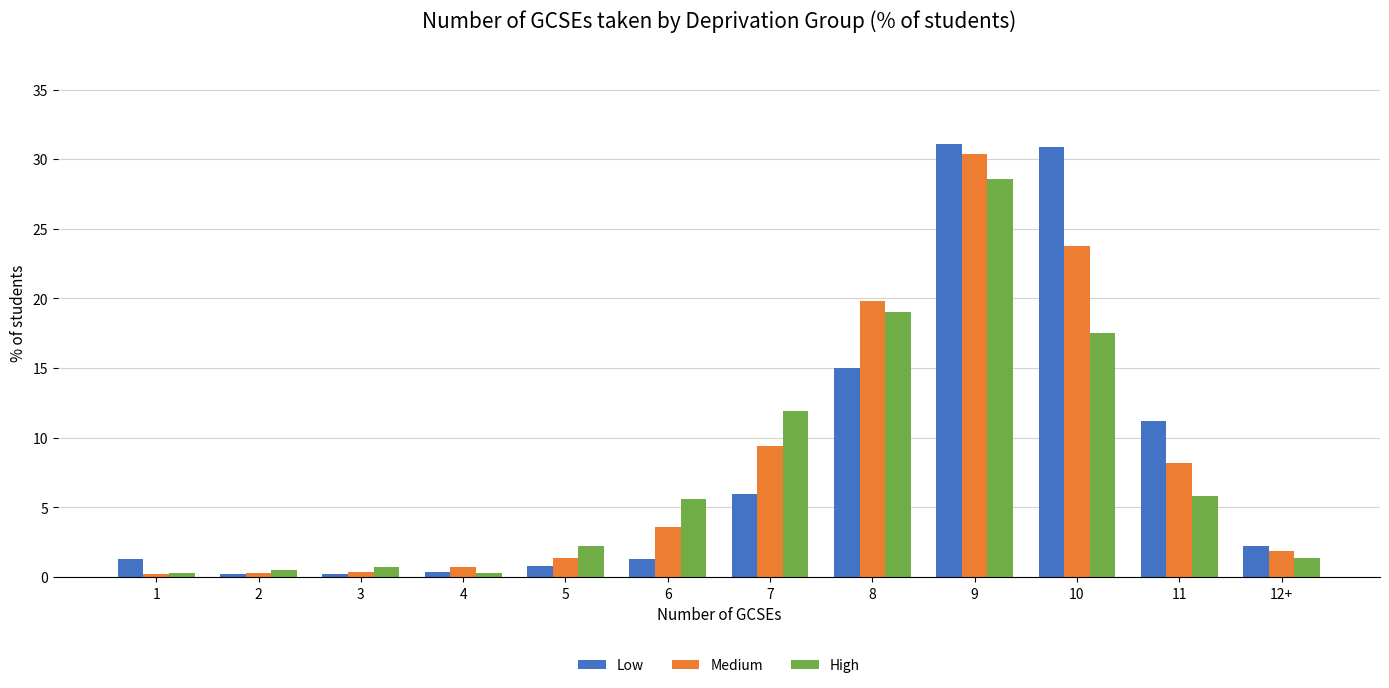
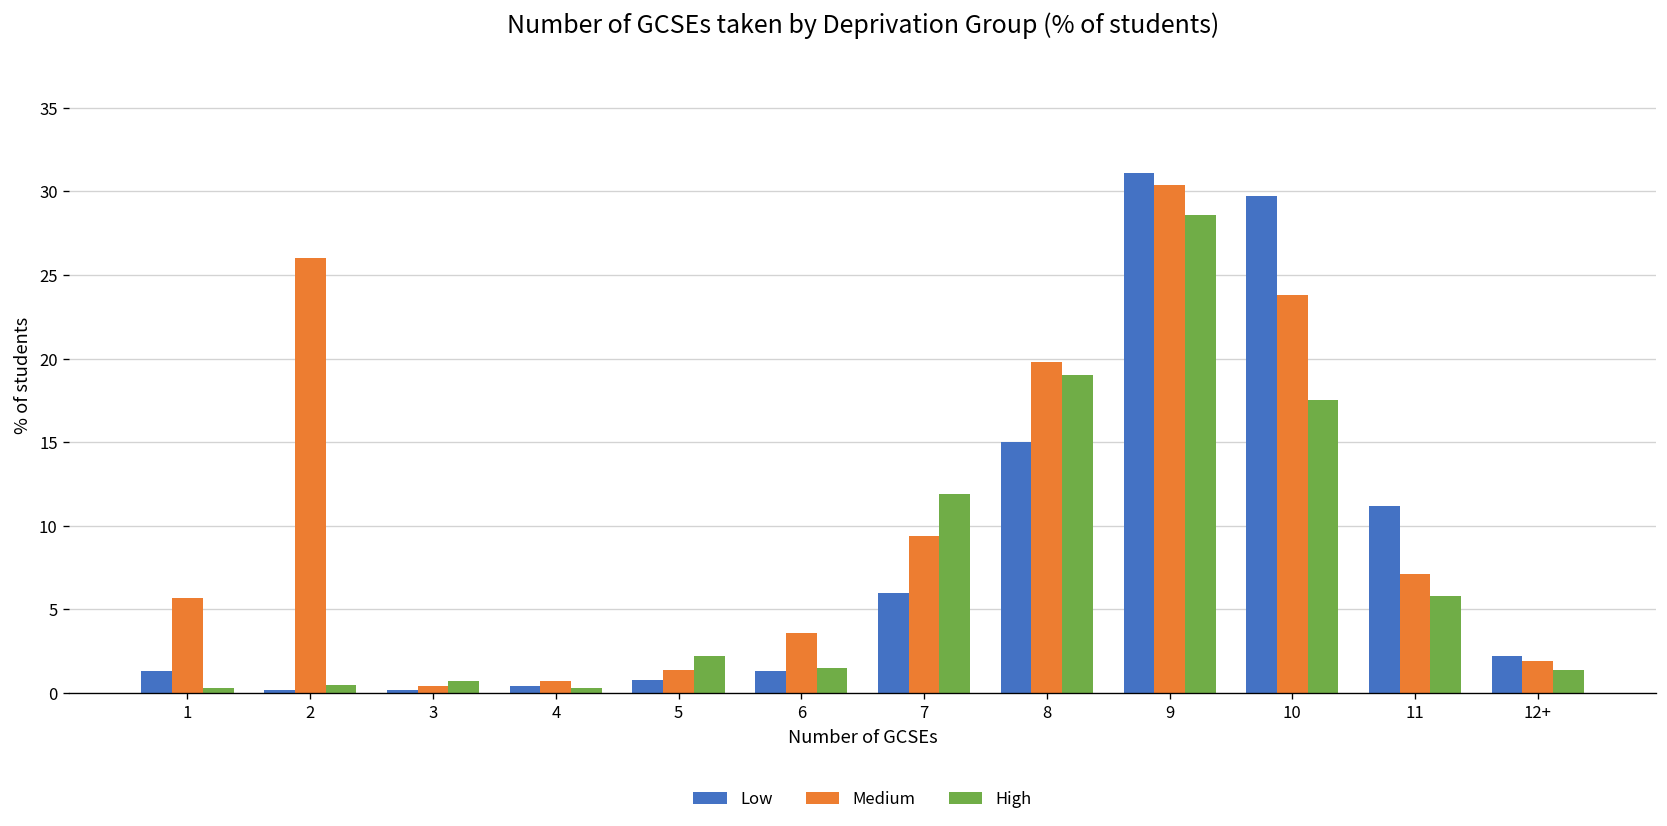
Medium, 1: 0.2 -> 5.7
Medium, 2: 0.3 -> 26.0
High, 6: 5.6 -> 1.5
Low, 10: 30.9 -> 29.7
Medium, 11: 8.2 -> 7.1
